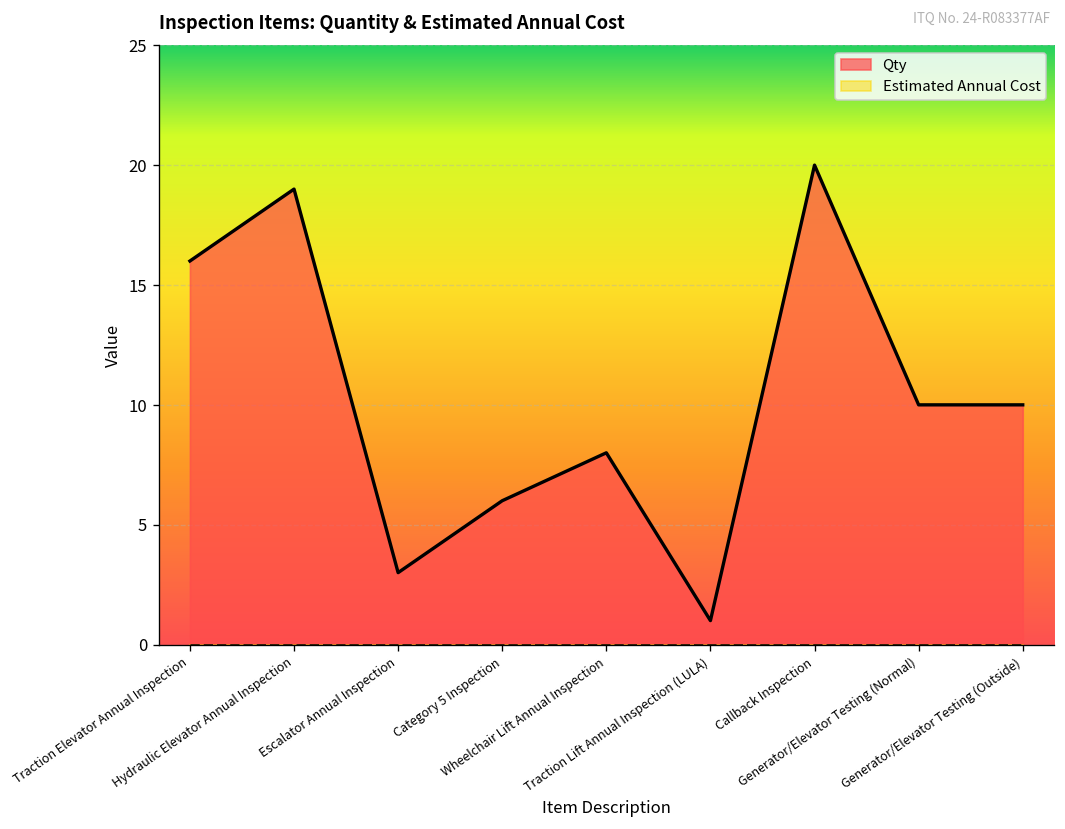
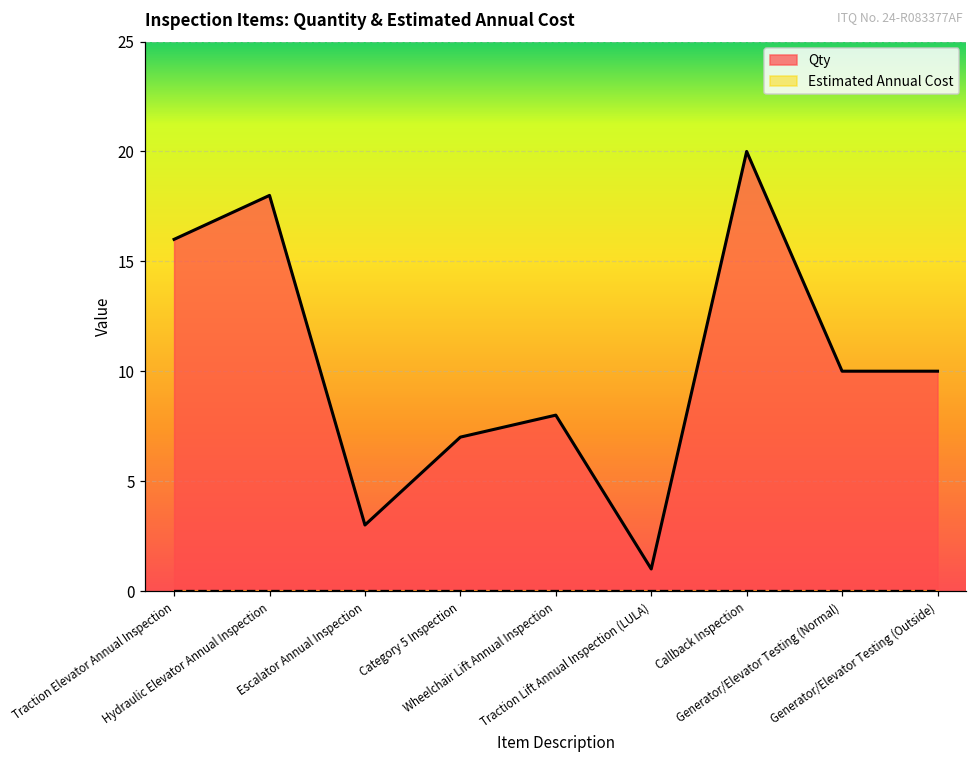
Qty, Hydraulic Elevator Annual Inspection: 19 -> 18
Qty, Category 5 Inspection: 6 -> 7
